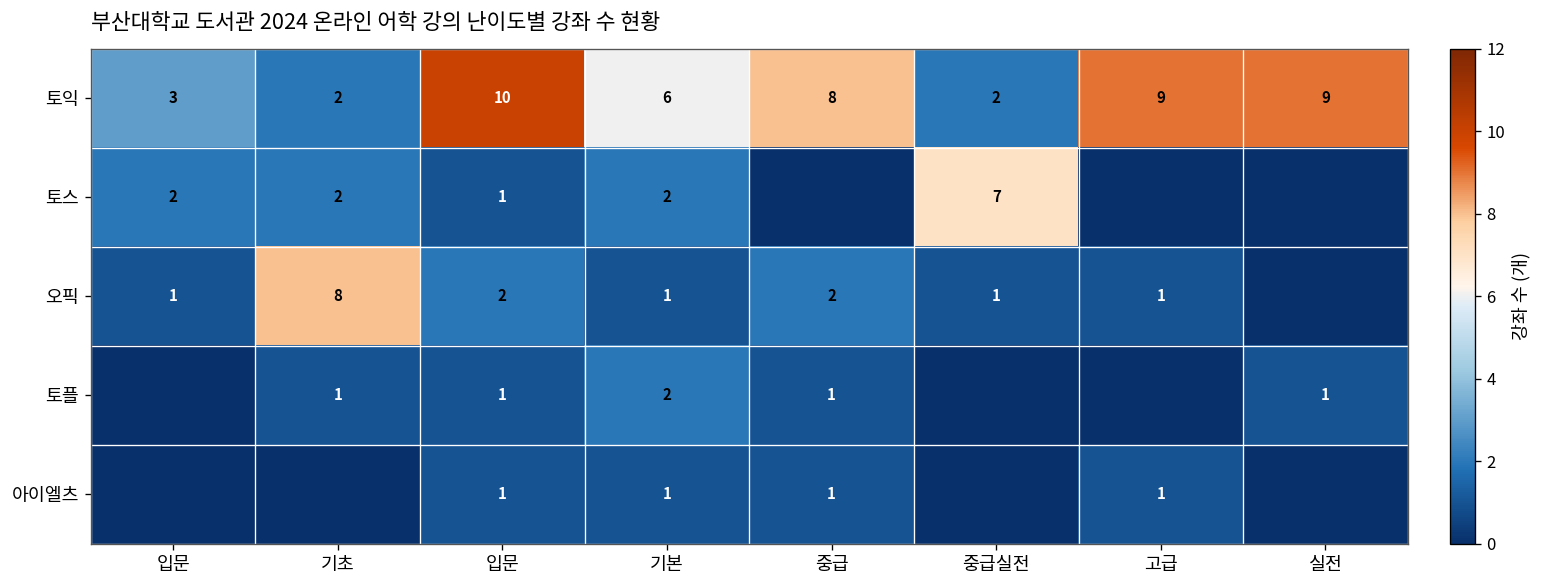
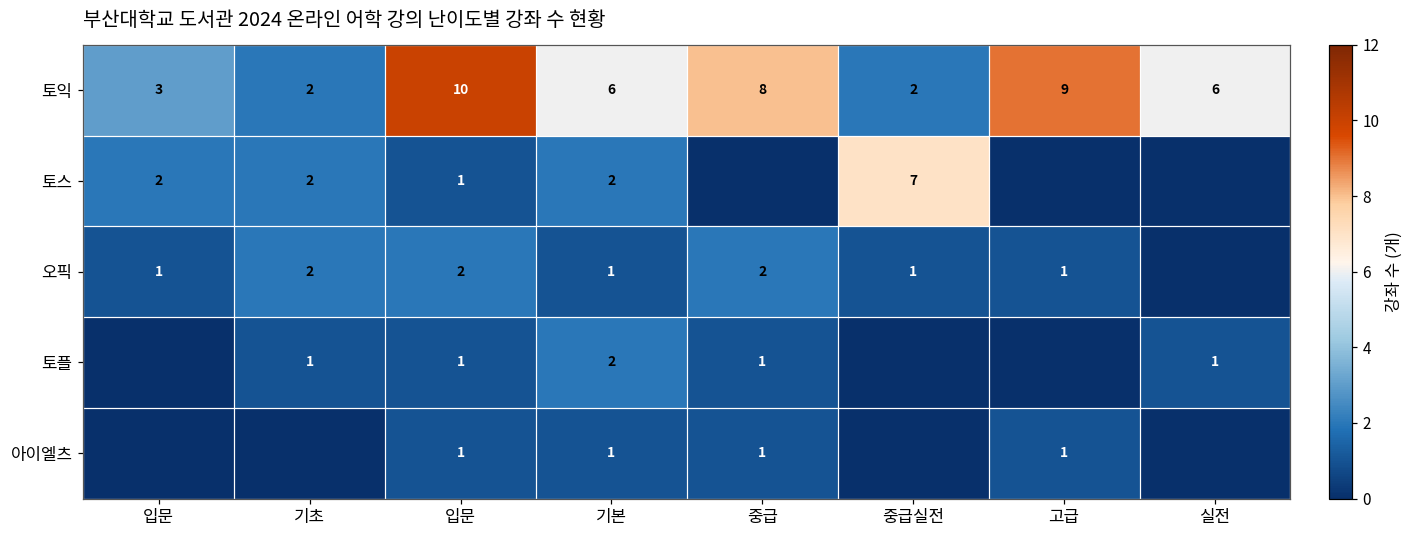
토익, 실전: 9 -> 6
오픽, 기초: 8 -> 2
